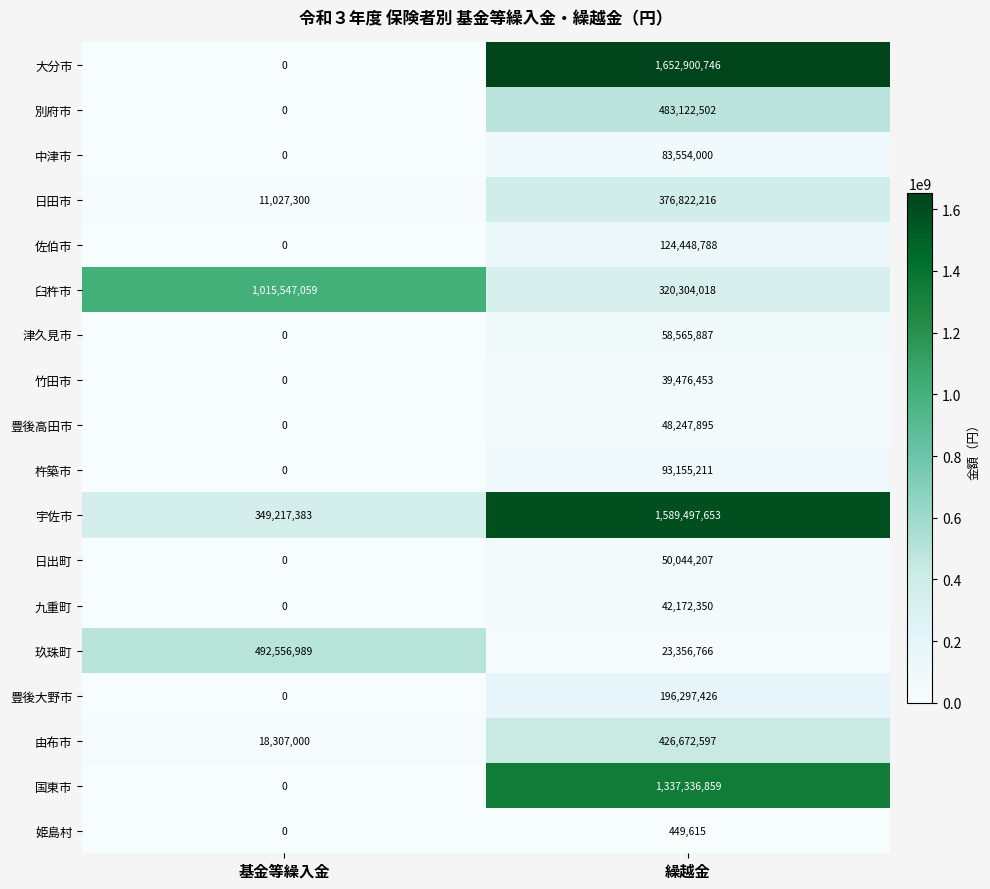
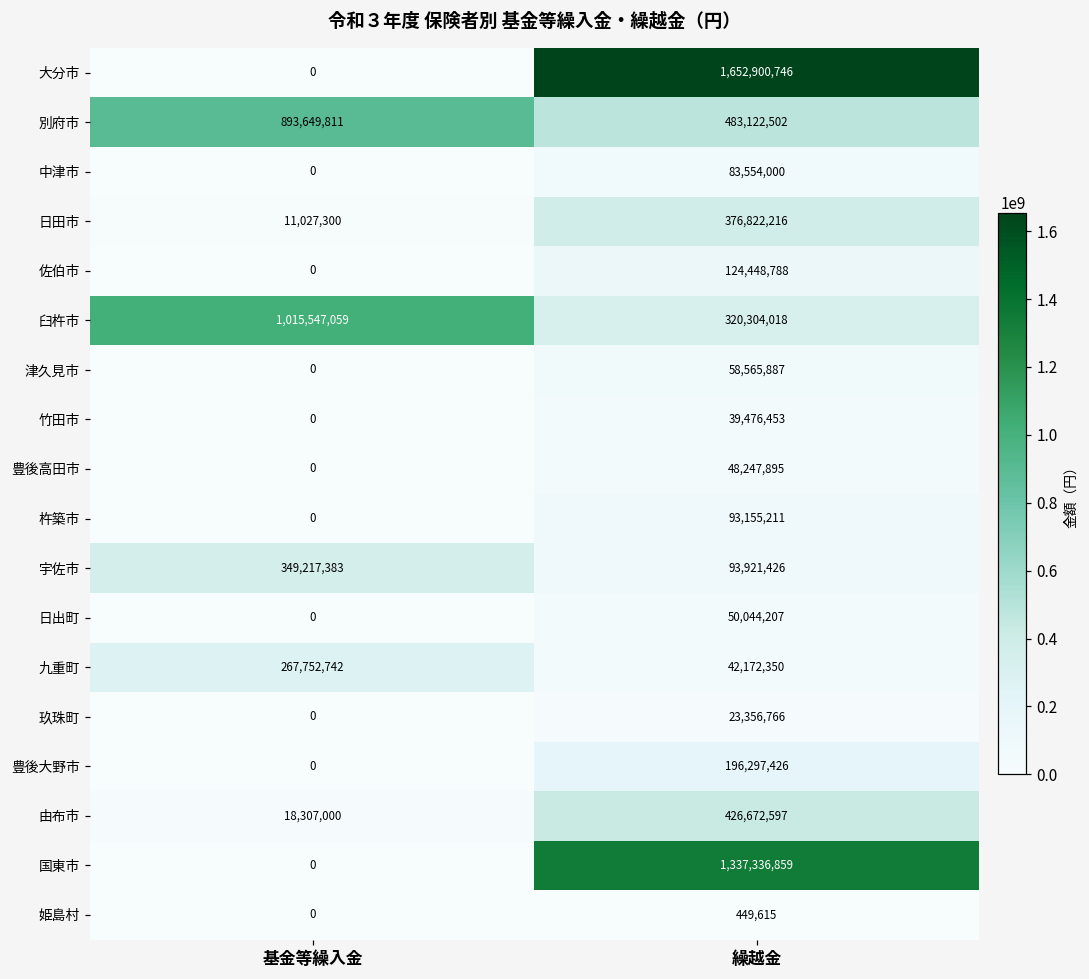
別府市, 基金等繰入金: 0 -> 893,649,811
宇佐市, 繰越金: 1,589,497,653 -> 93,921,426
九重町, 基金等繰入金: 0 -> 267,752,742
玖珠町, 基金等繰入金: 492,556,989 -> 0
